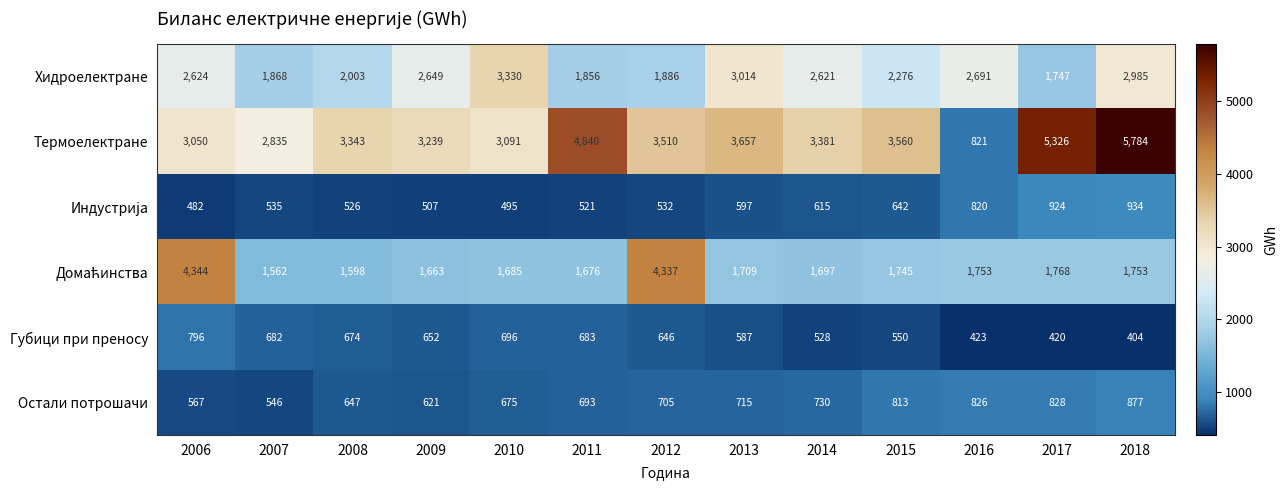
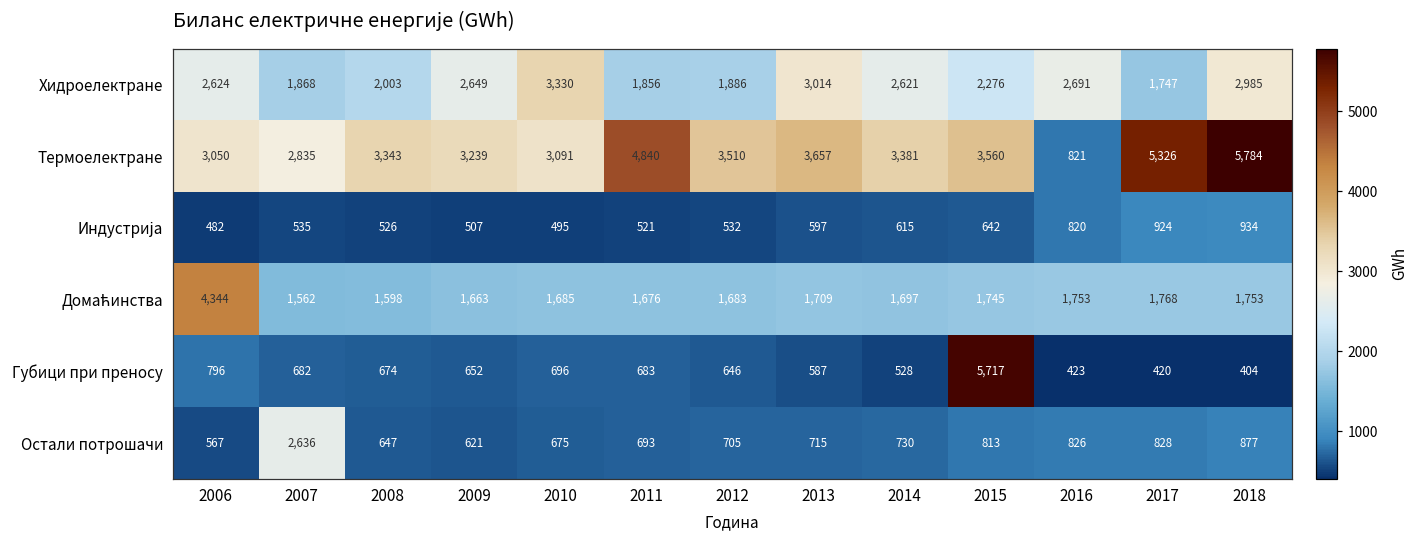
Домаћинства, 2012: 4,337 -> 1,683
Губици при преносу, 2015: 550 -> 5,717
Остали потрошачи, 2007: 546 -> 2,636
